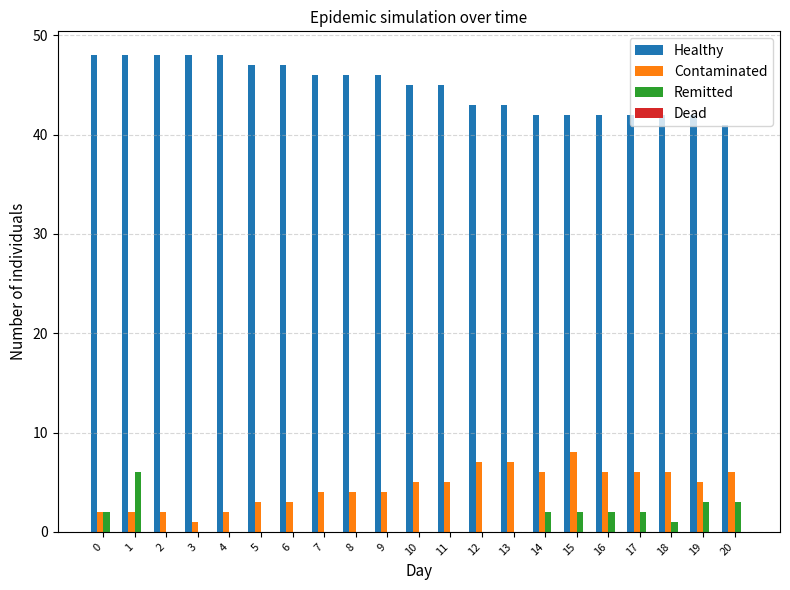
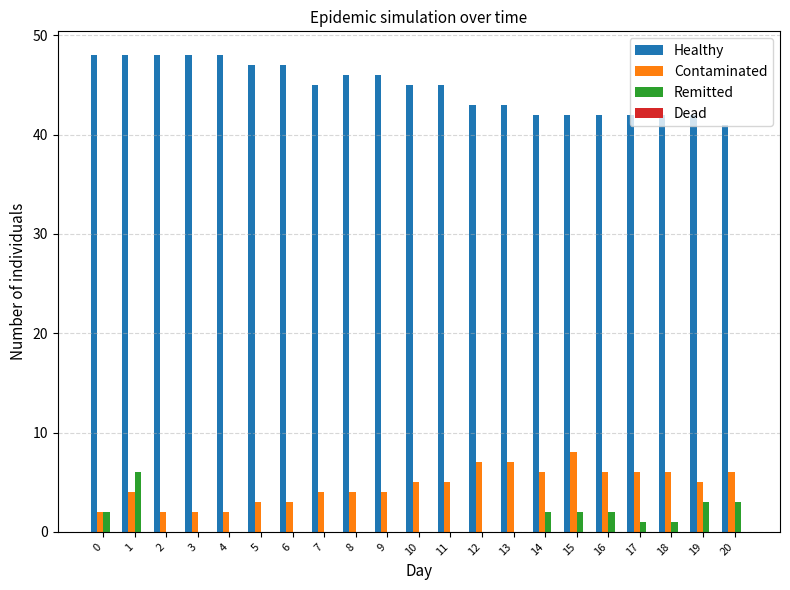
Contaminated, 1: 2 -> 4
Contaminated, 3: 1 -> 2
Healthy, 7: 46 -> 45
Remitted, 17: 2 -> 1
